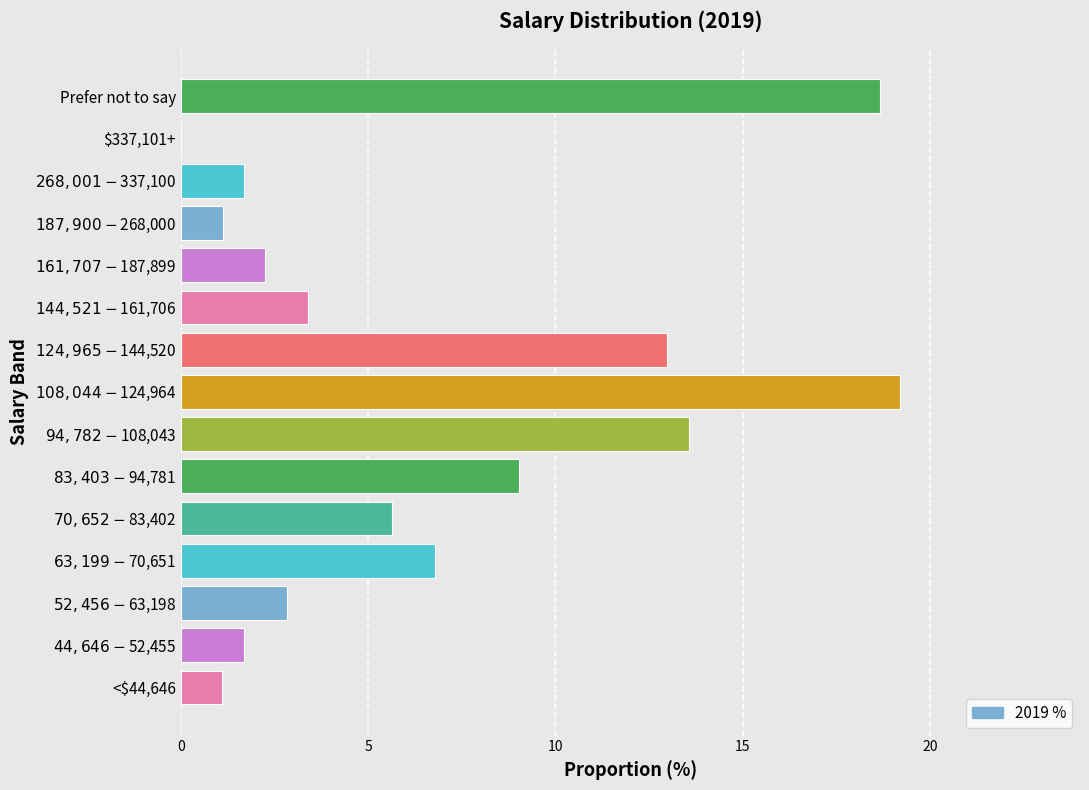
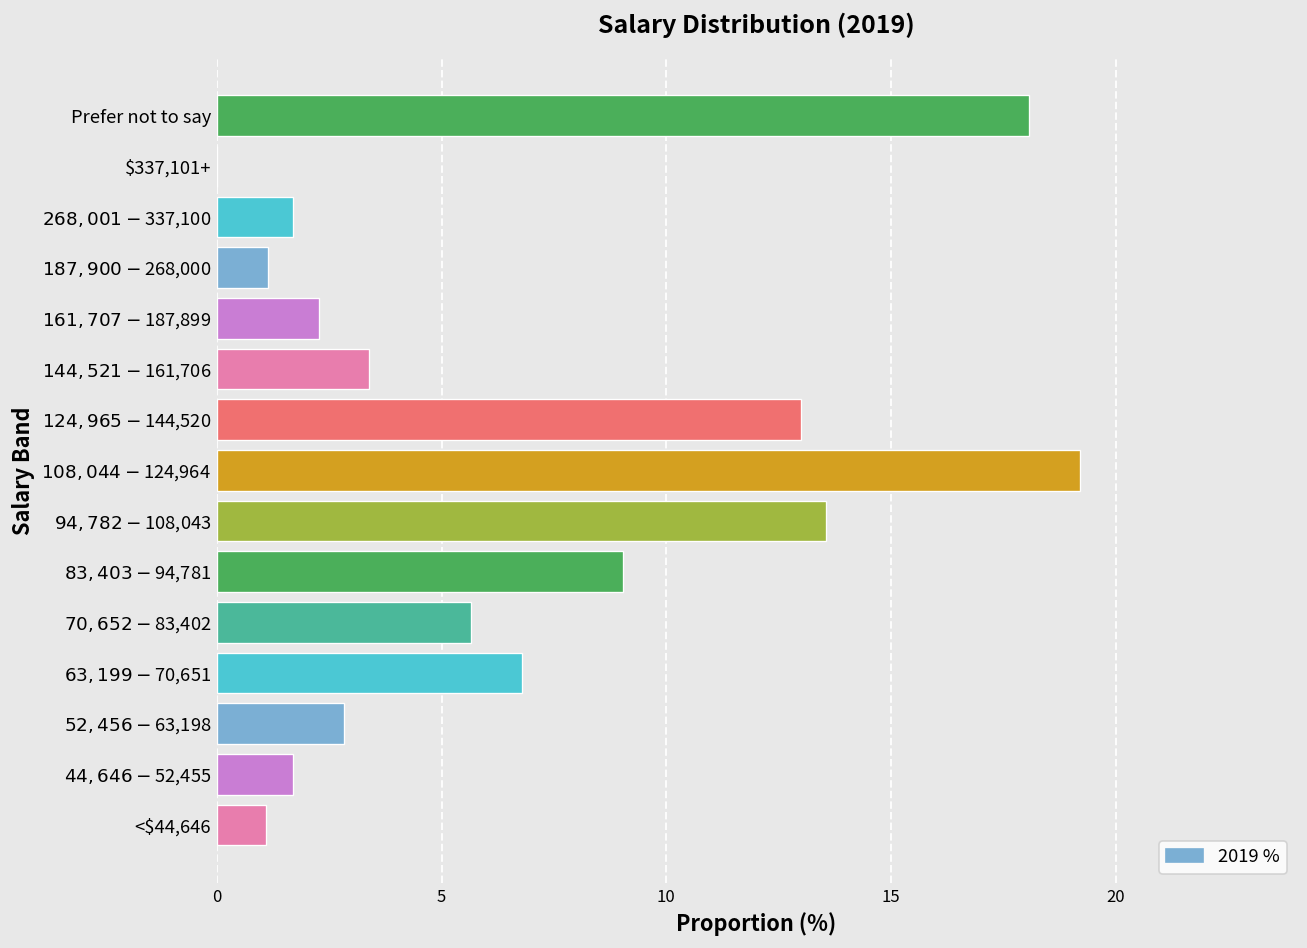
Prefer not to say: 18.7 -> 18.1
